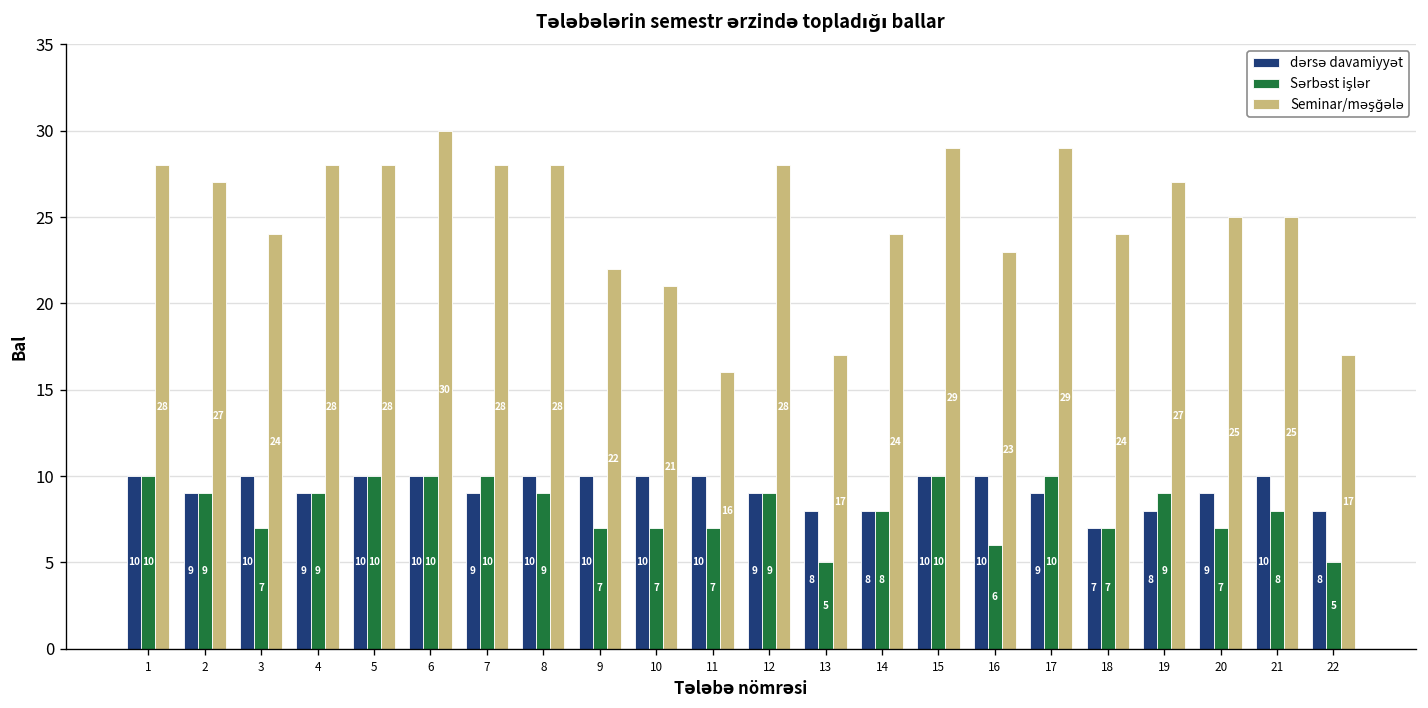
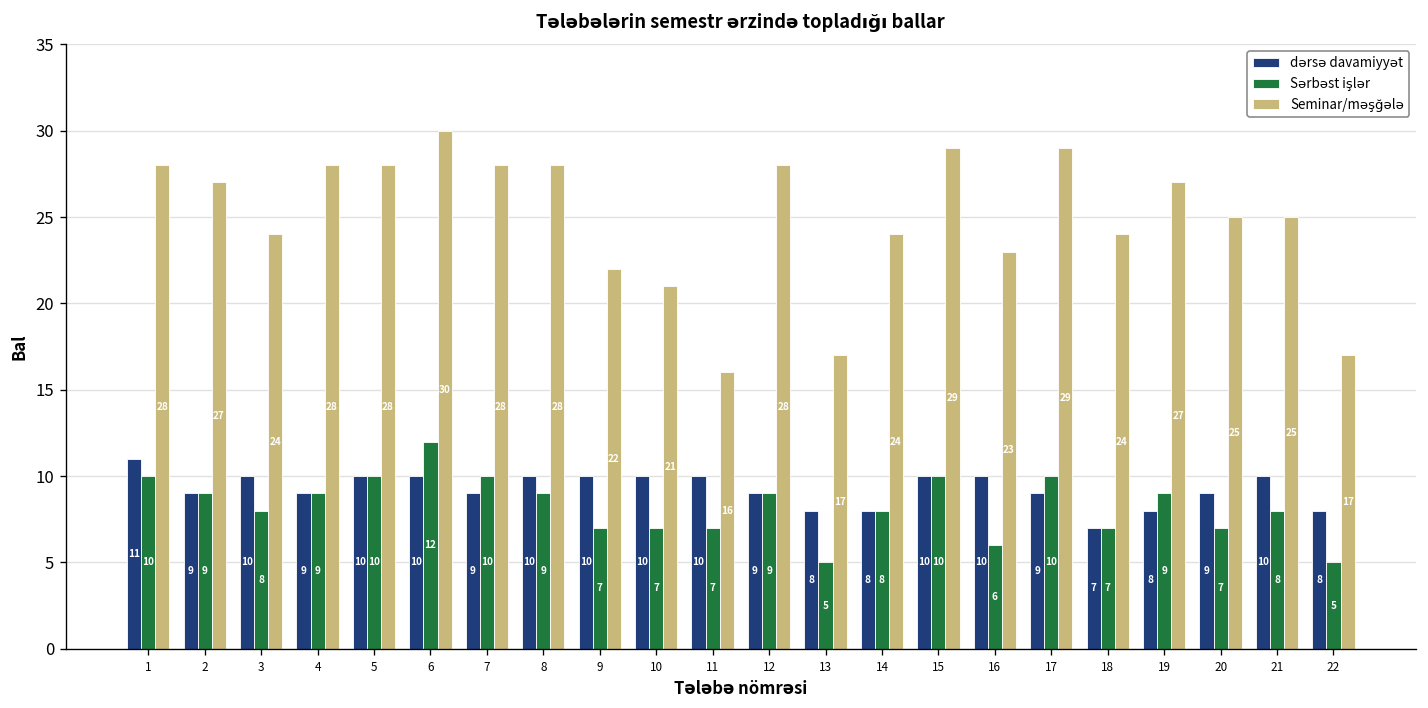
dərsə davamiyyət, 1: 10 -> 11
Sərbəst işlər, 3: 7 -> 8
Sərbəst işlər, 6: 10 -> 12
